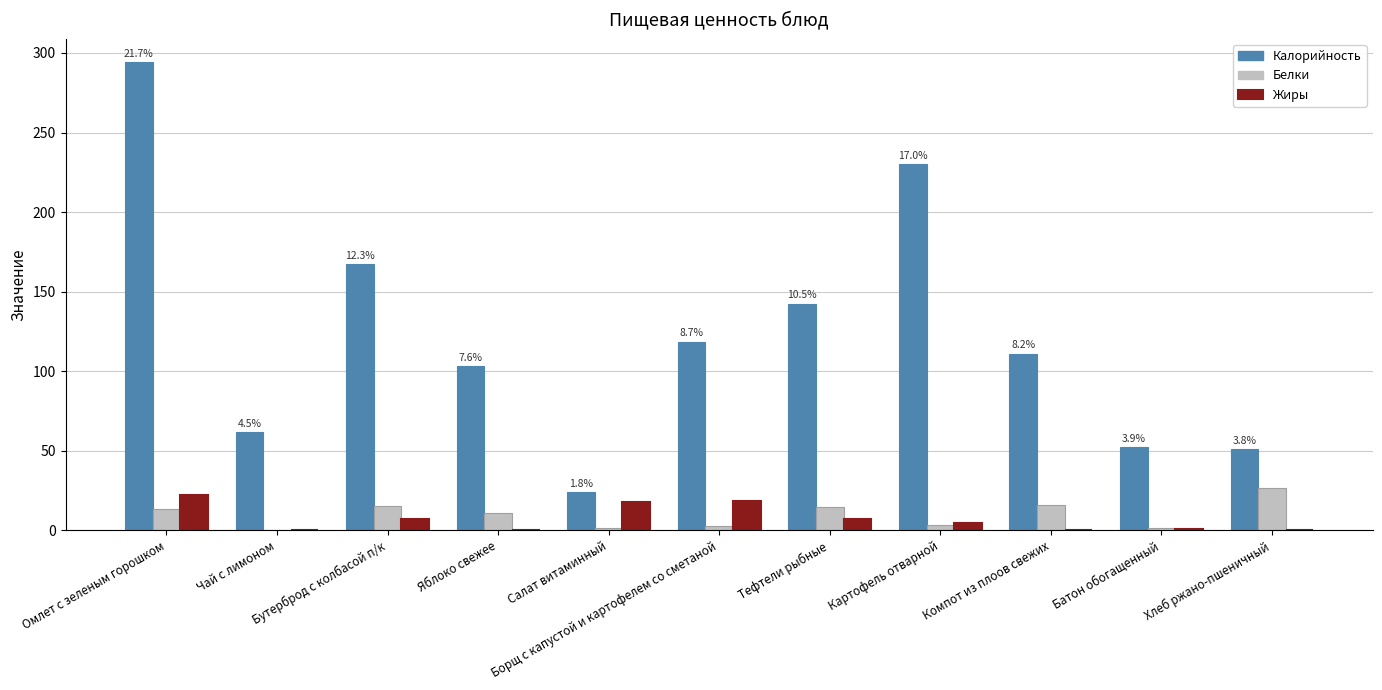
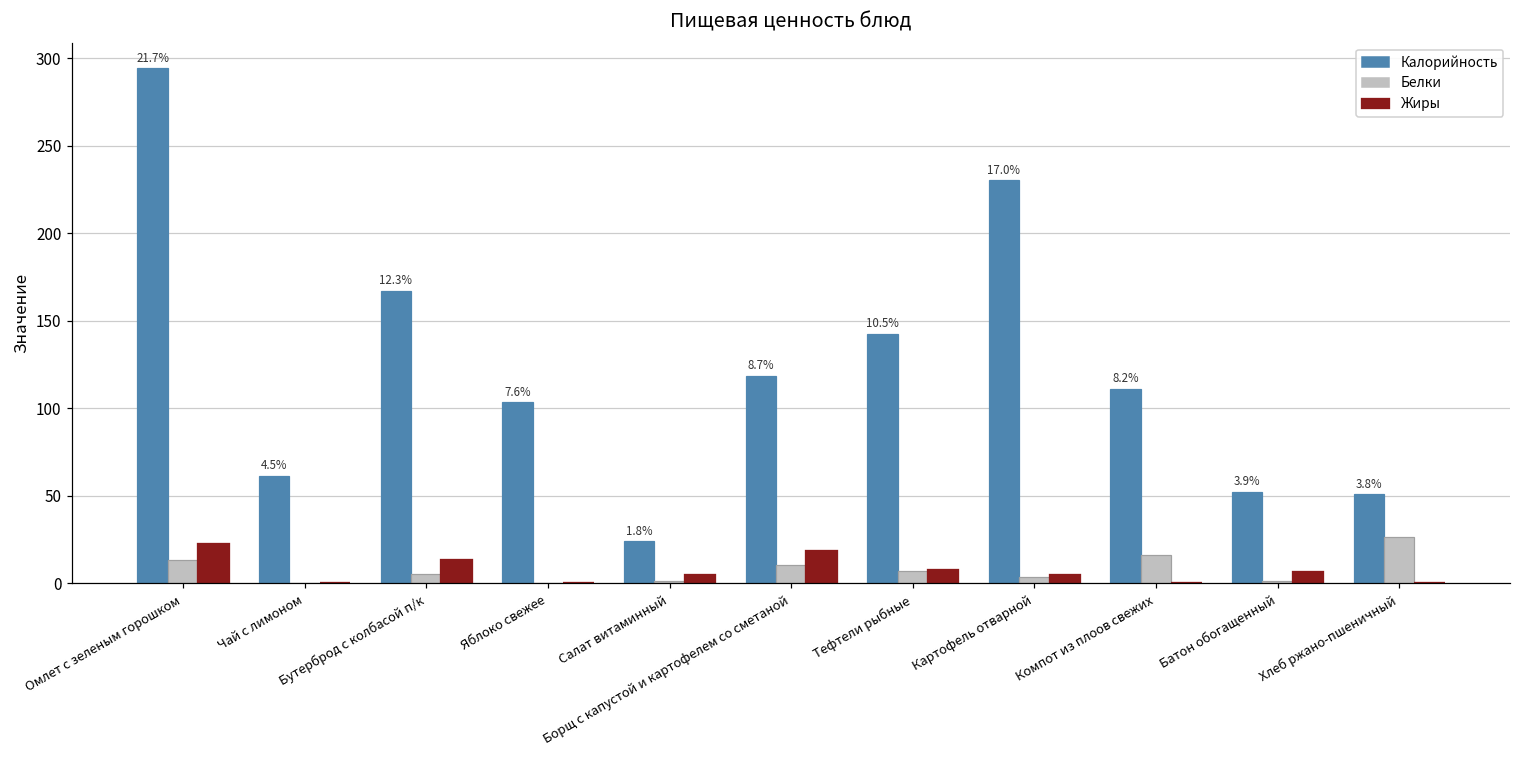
Белки, Бутерброд с колбасой п/к: 15 -> 5
Жиры, Бутерброд с колбасой п/к: 7 -> 13
Белки, Яблоко свежее: 11 -> 1
Жиры, Салат витаминный: 18 -> 5
Белки, Борщ с капустой и картофелем со сметаной: 3 -> 11
Белки, Тефтели рыбные: 15 -> 7
Жиры, Батон обогащенный: 1 -> 7
